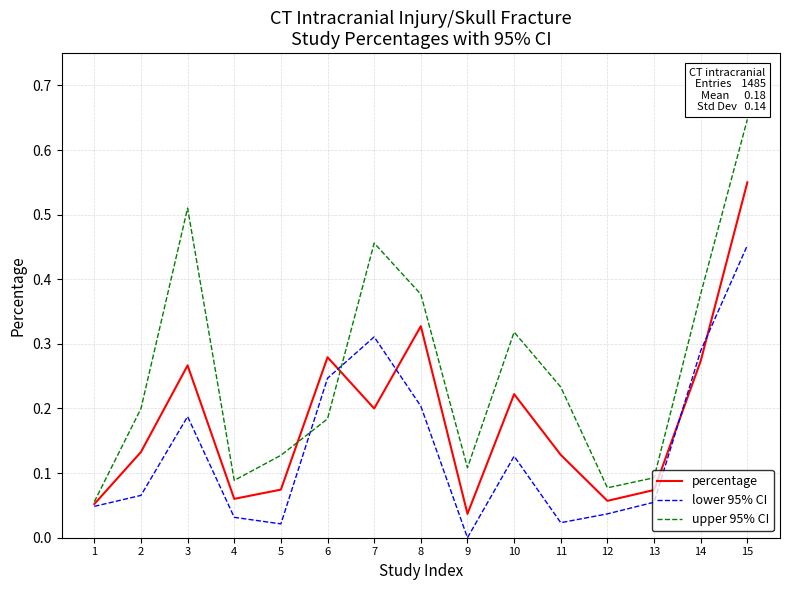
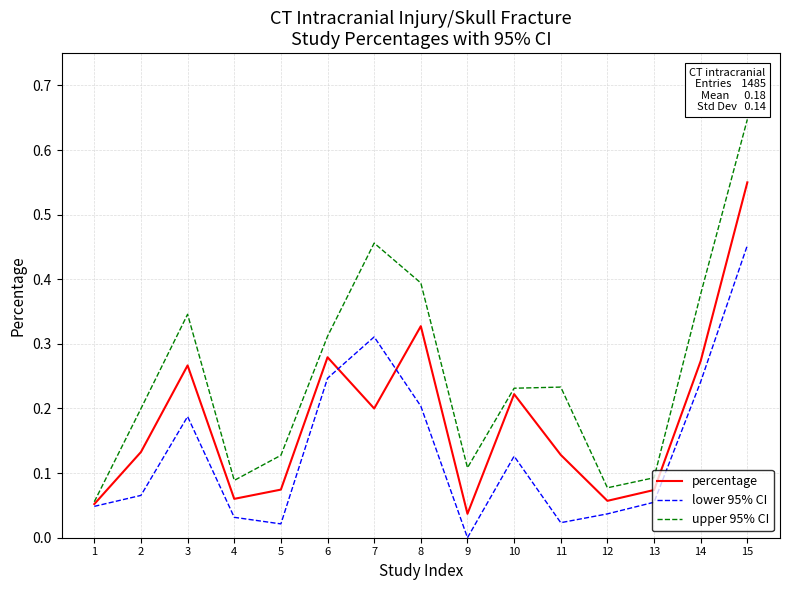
upper 95% CI, 3: 0.51 -> 0.35
upper 95% CI, 6: 0.18 -> 0.31
upper 95% CI, 8: 0.38 -> 0.39
upper 95% CI, 10: 0.32 -> 0.23
lower 95% CI, 14: 0.29 -> 0.24
